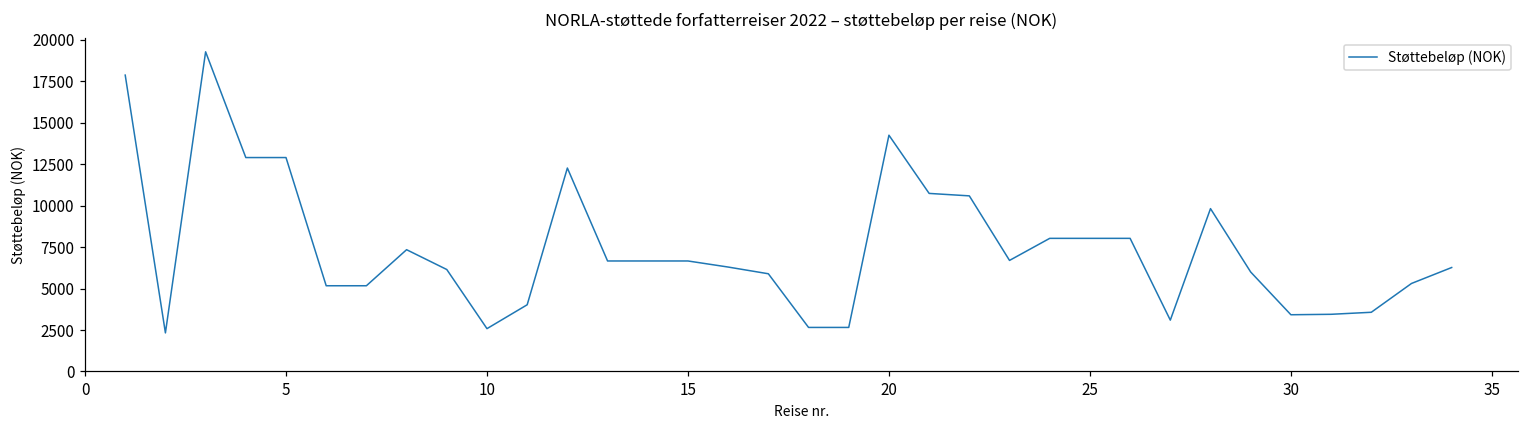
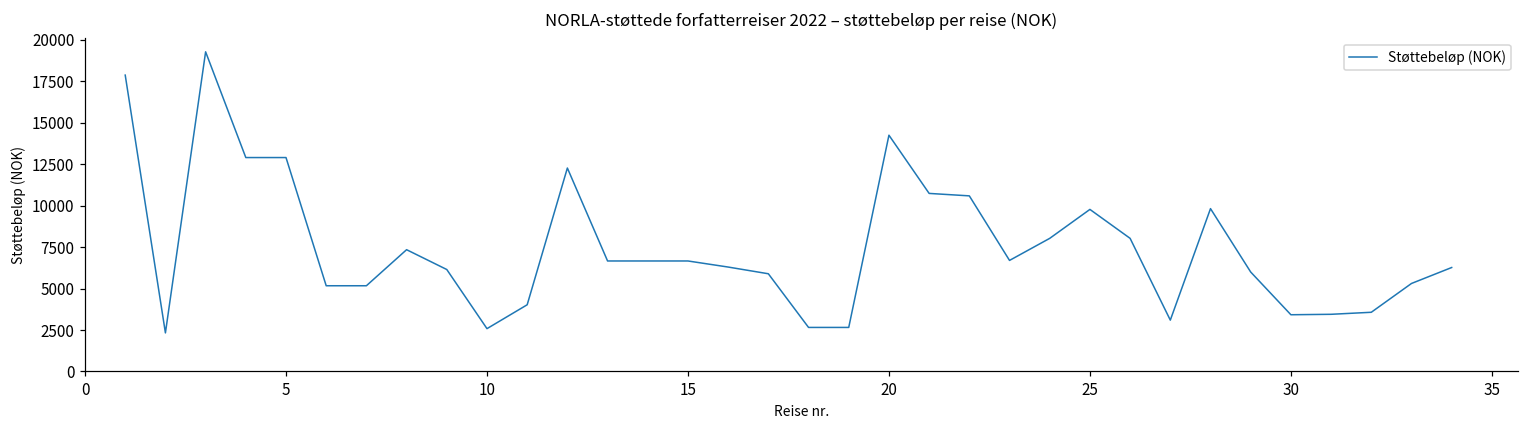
25: 8000 -> 9800
